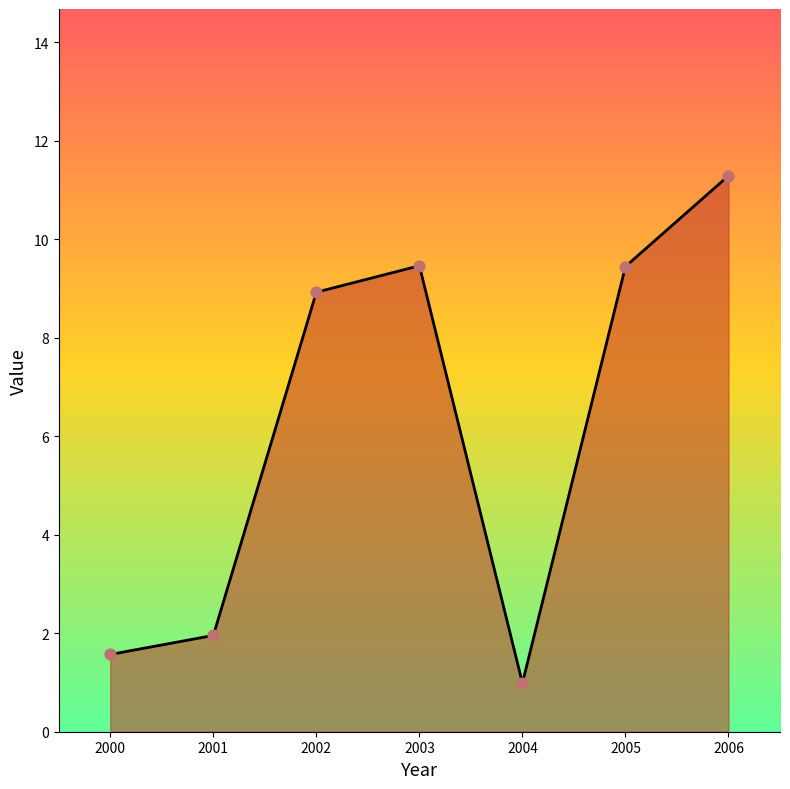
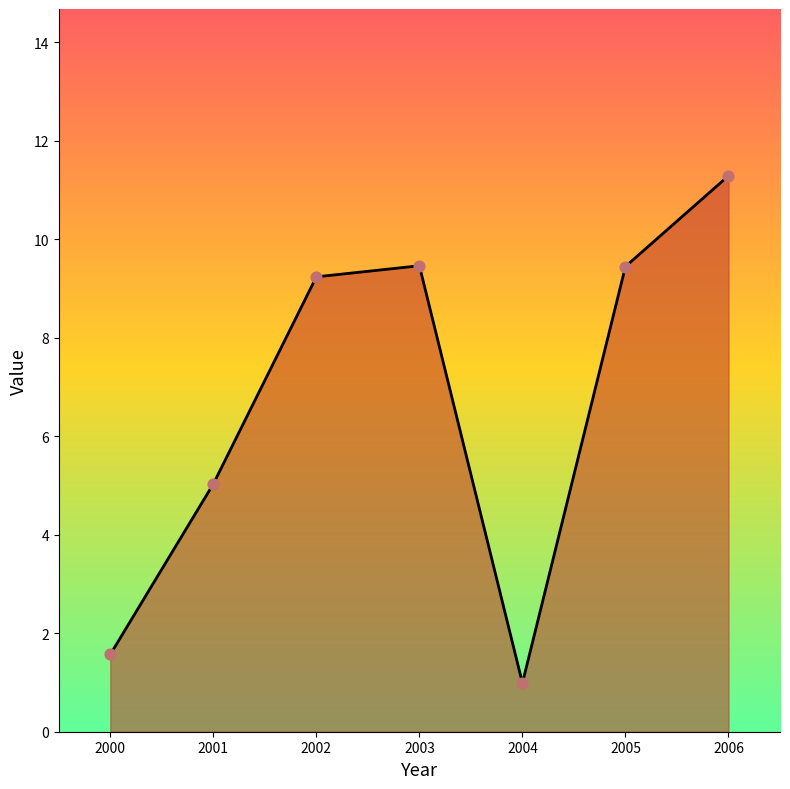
2001: 2.0 -> 5.0
2002: 8.9 -> 9.2
